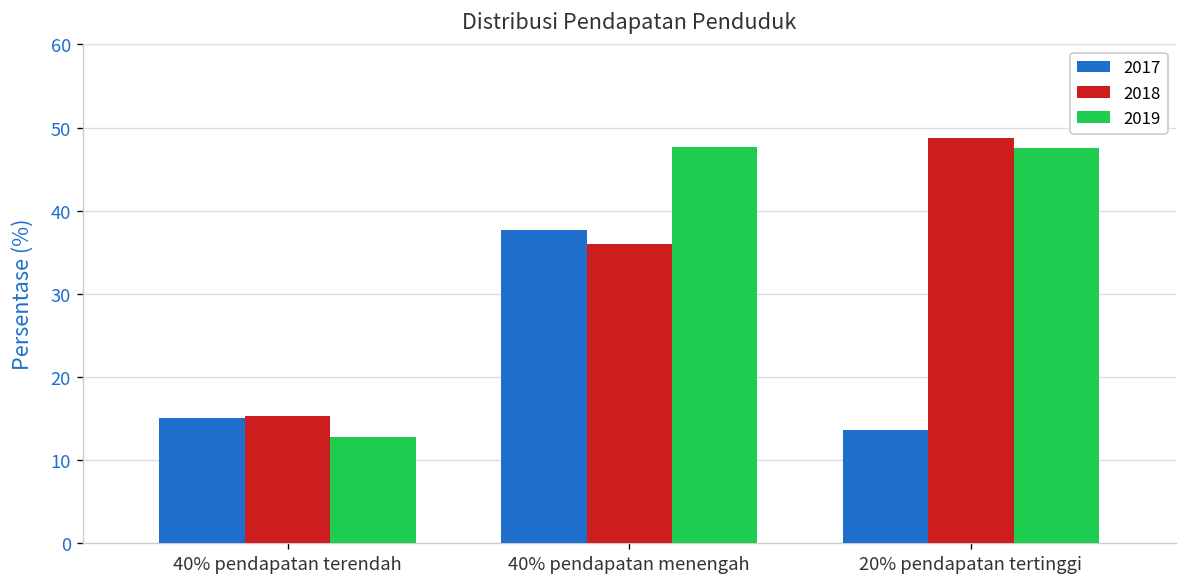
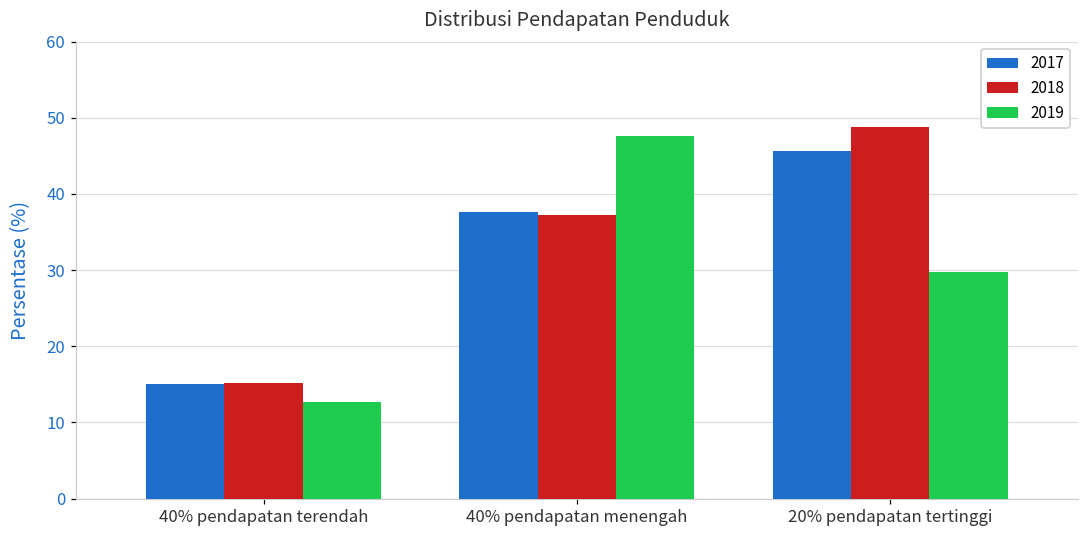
2018, 40% pendapatan menengah: 36 -> 37
2017, 20% pendapatan tertinggi: 14 -> 46
2019, 20% pendapatan tertinggi: 48 -> 30
